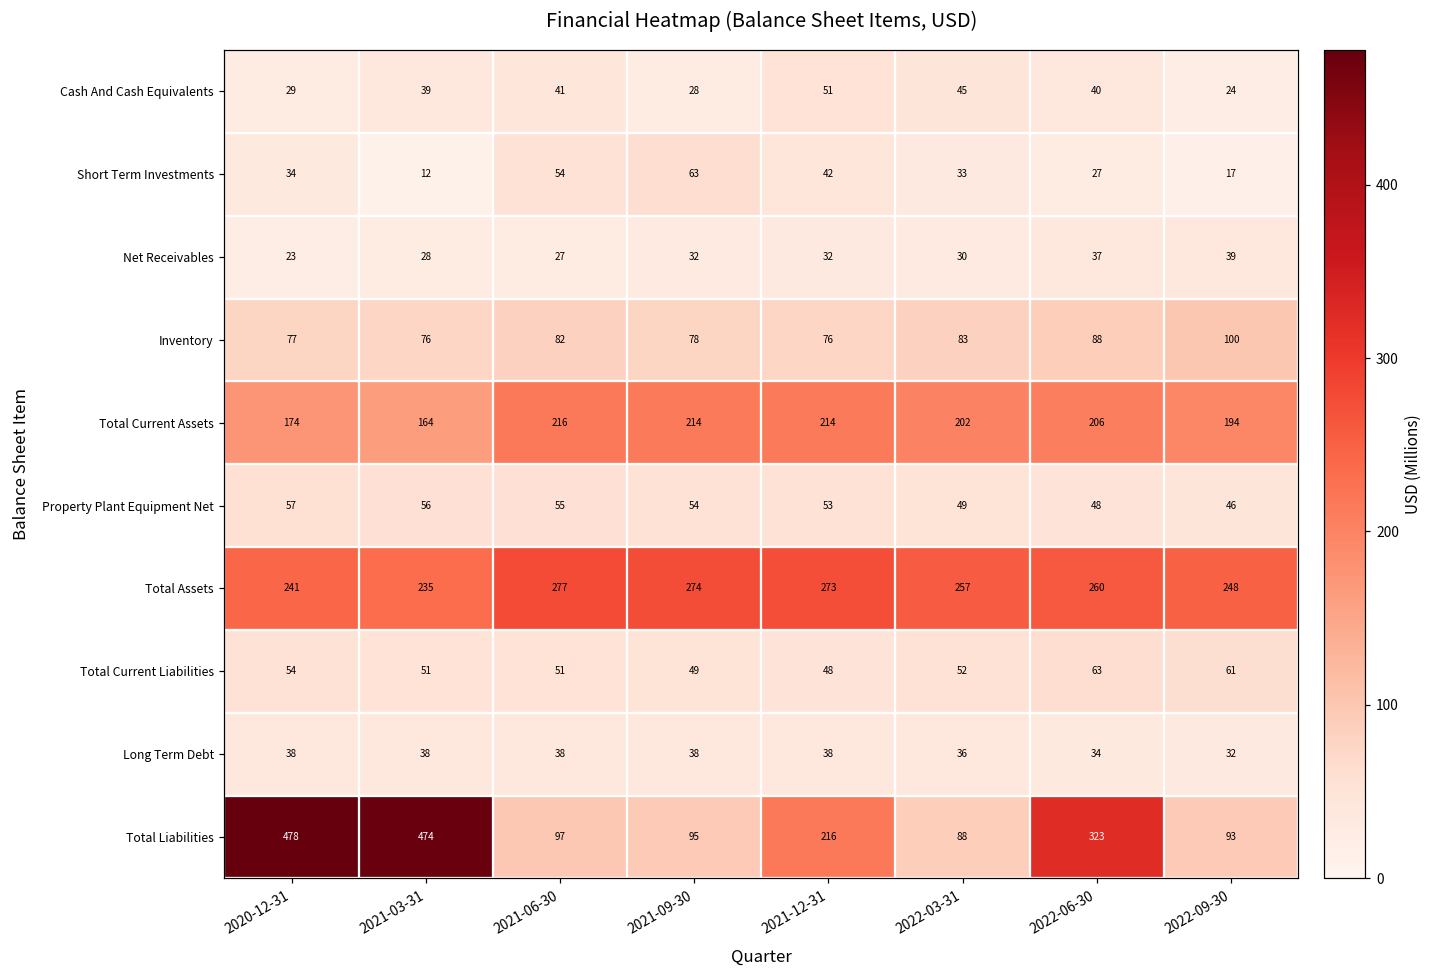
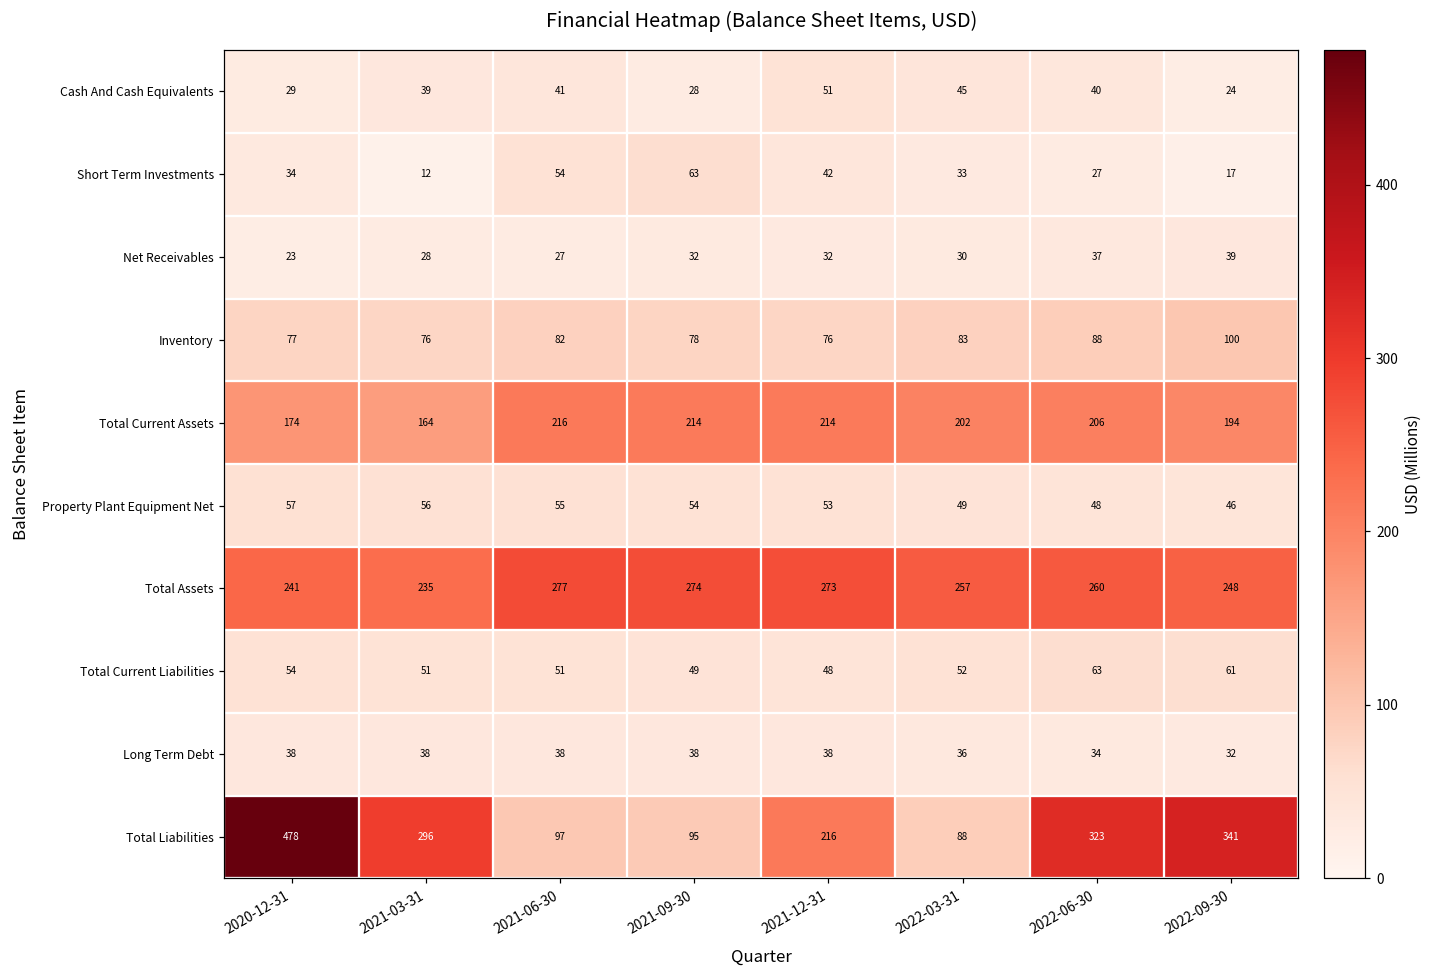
Total Liabilities, 2021-03-31: 474 -> 296
Total Liabilities, 2022-09-30: 93 -> 341
